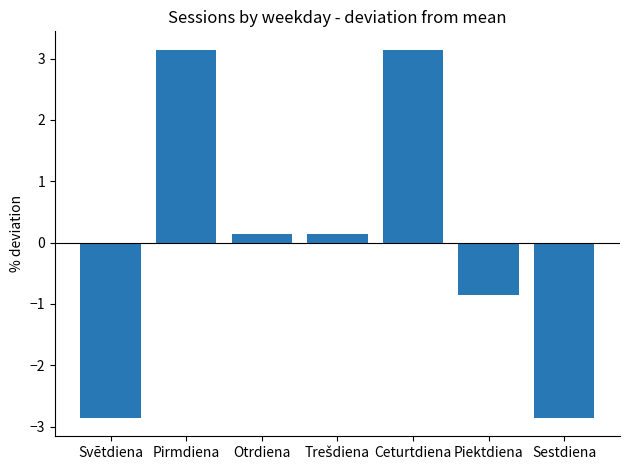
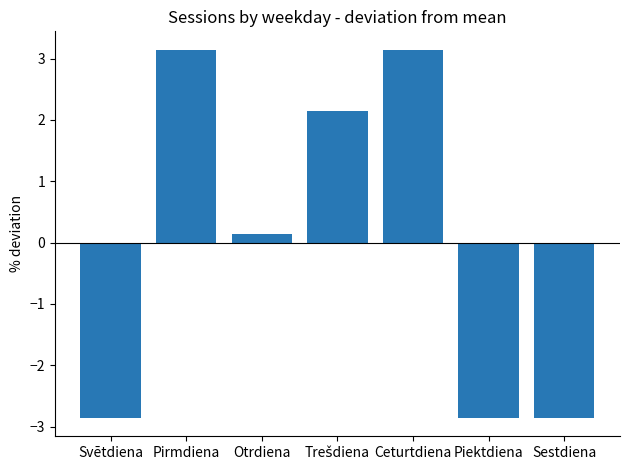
Trešdiena: 0.1 -> 2.1
Piektdiena: -0.9 -> -2.9
